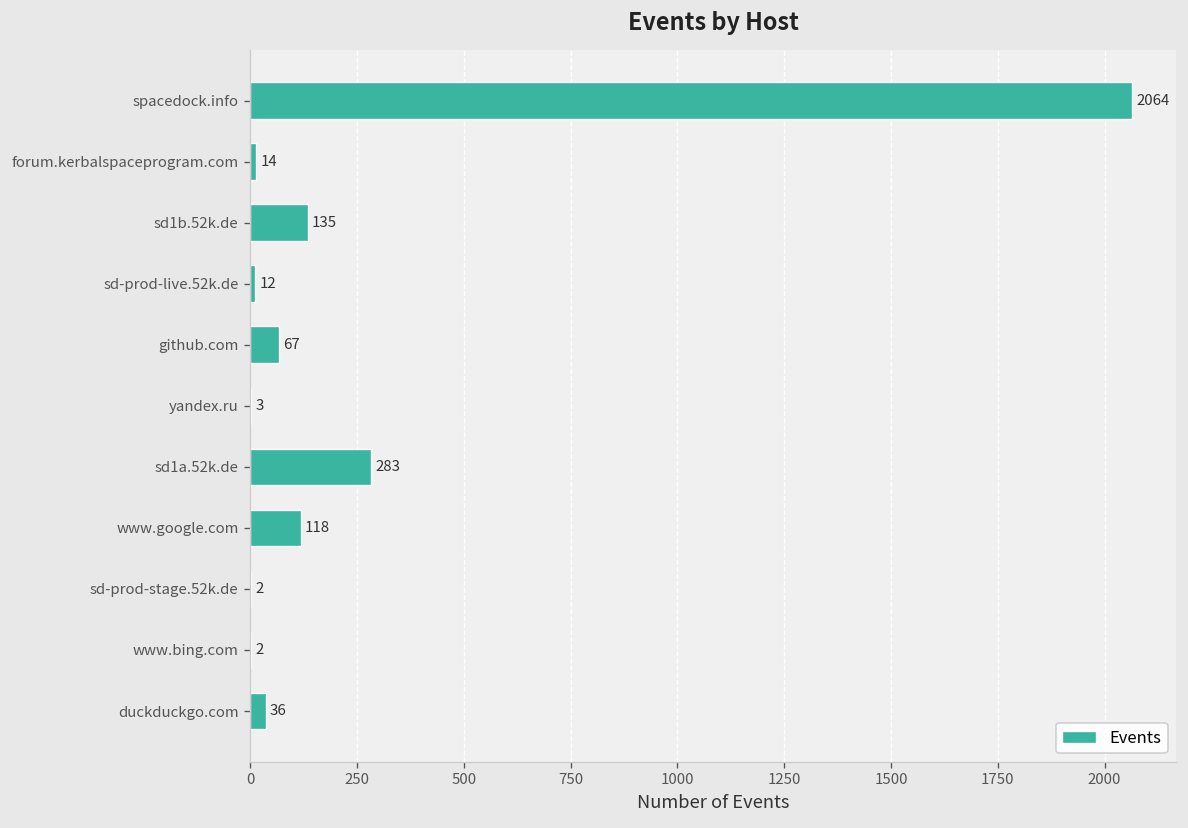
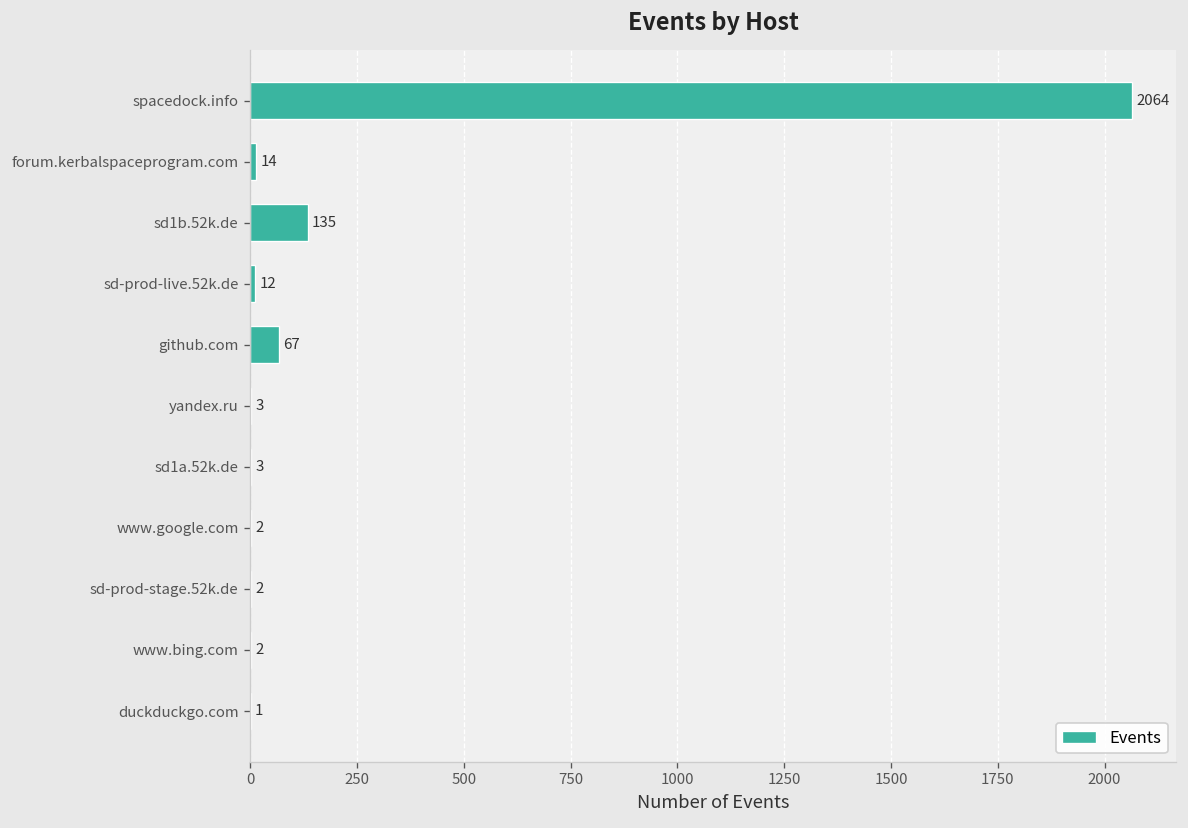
sd1a.52k.de: 283 -> 3
www.google.com: 118 -> 2
duckduckgo.com: 36 -> 1
